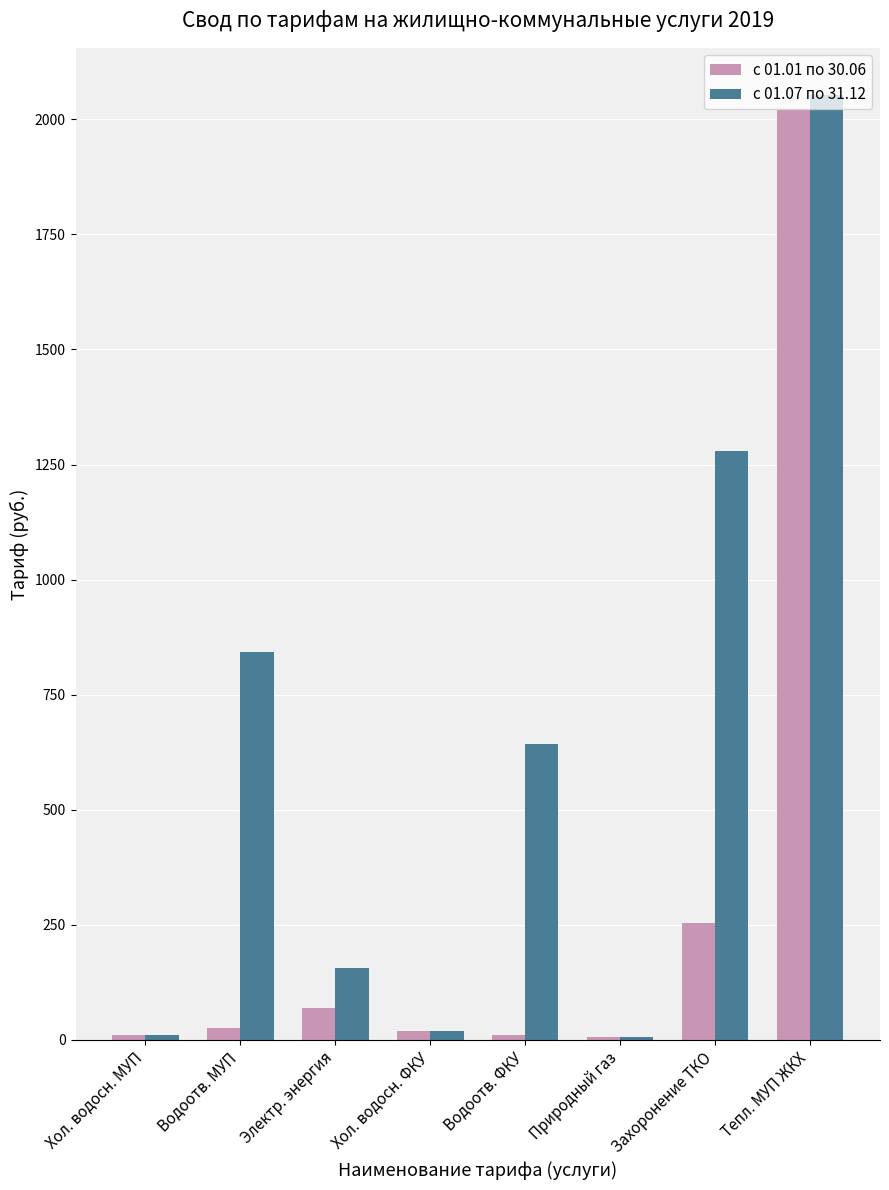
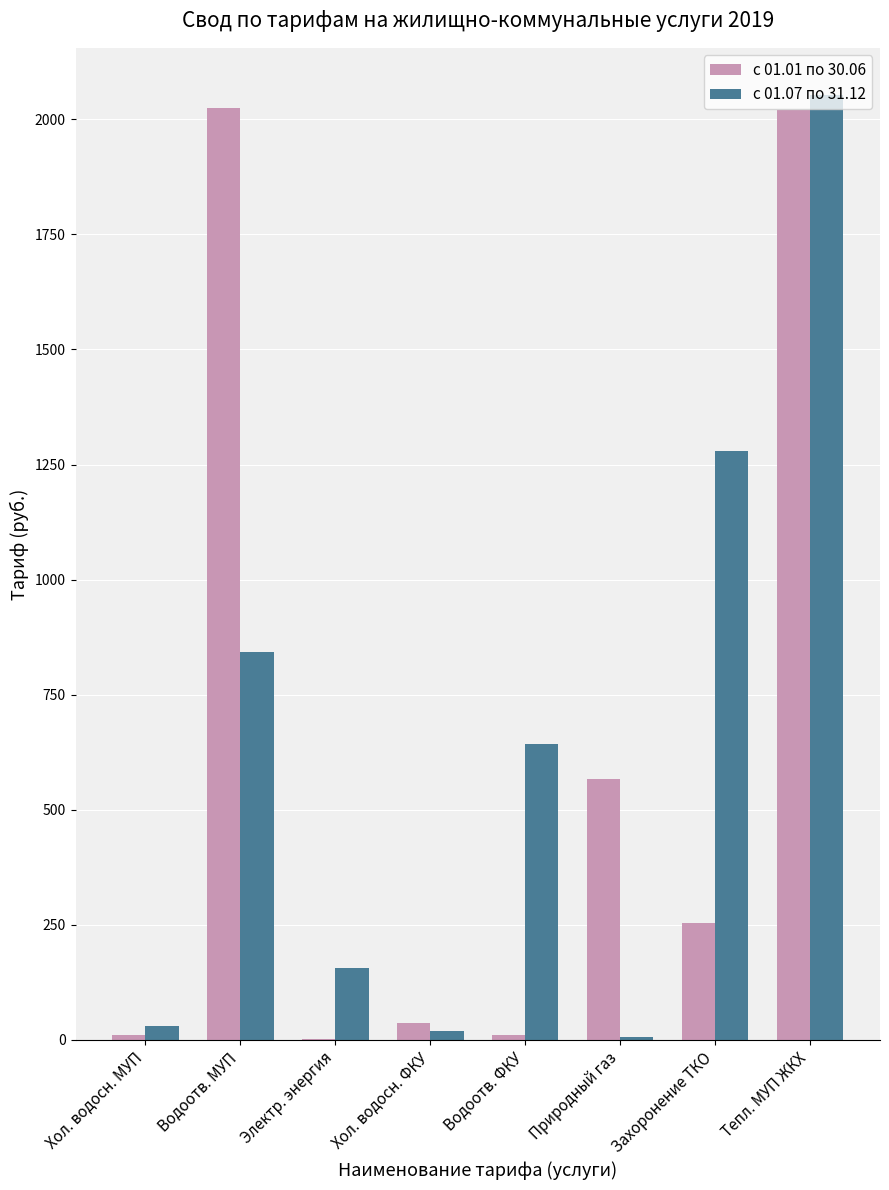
с 01.07 по 31.12, Хол. водосн. МУП: 10 -> 30
с 01.01 по 30.06, Водоотв. МУП: 30 -> 2030
с 01.01 по 30.06, Электр. энергия: 70 -> 0
с 01.01 по 30.06, Хол. водосн. ФКУ: 20 -> 40
с 01.01 по 30.06, Природный газ: 10 -> 570
